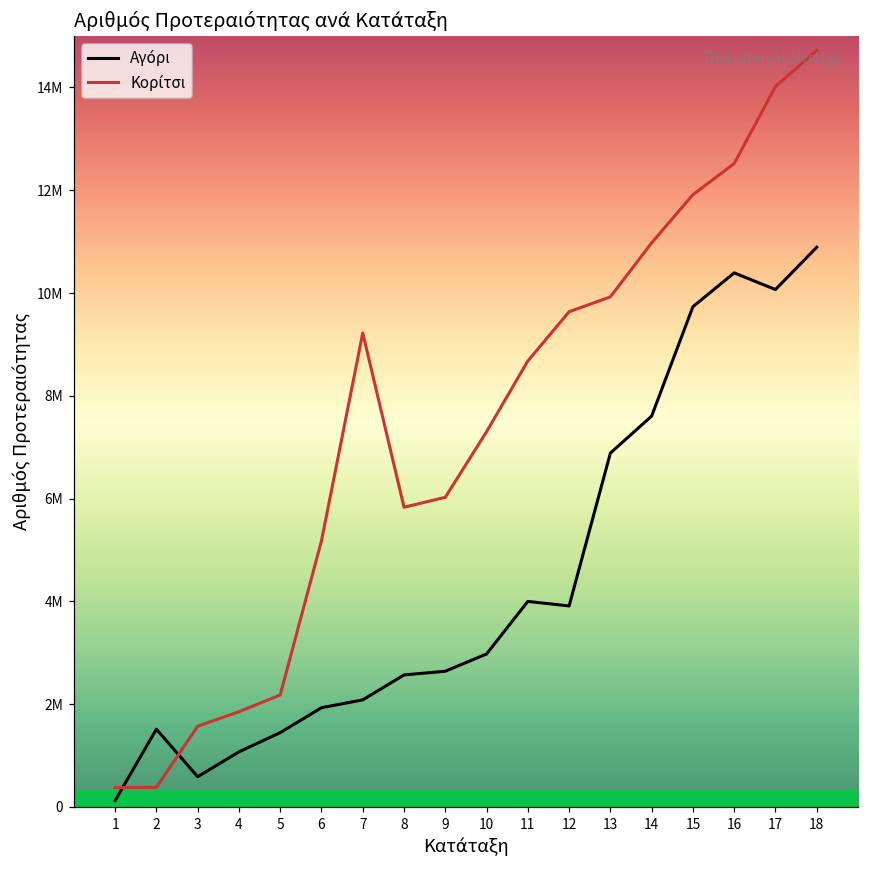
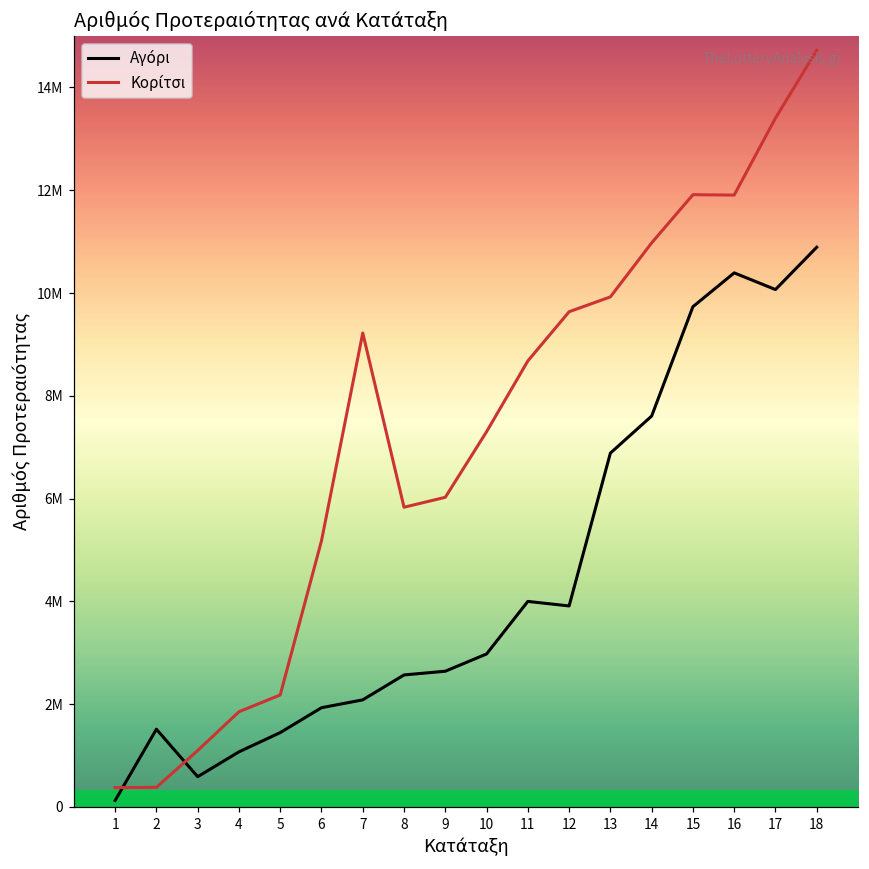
Κορίτσι, 3: 1600000 -> 1100000
Κορίτσι, 16: 12500000 -> 11900000
Κορίτσι, 17: 14000000 -> 13400000
